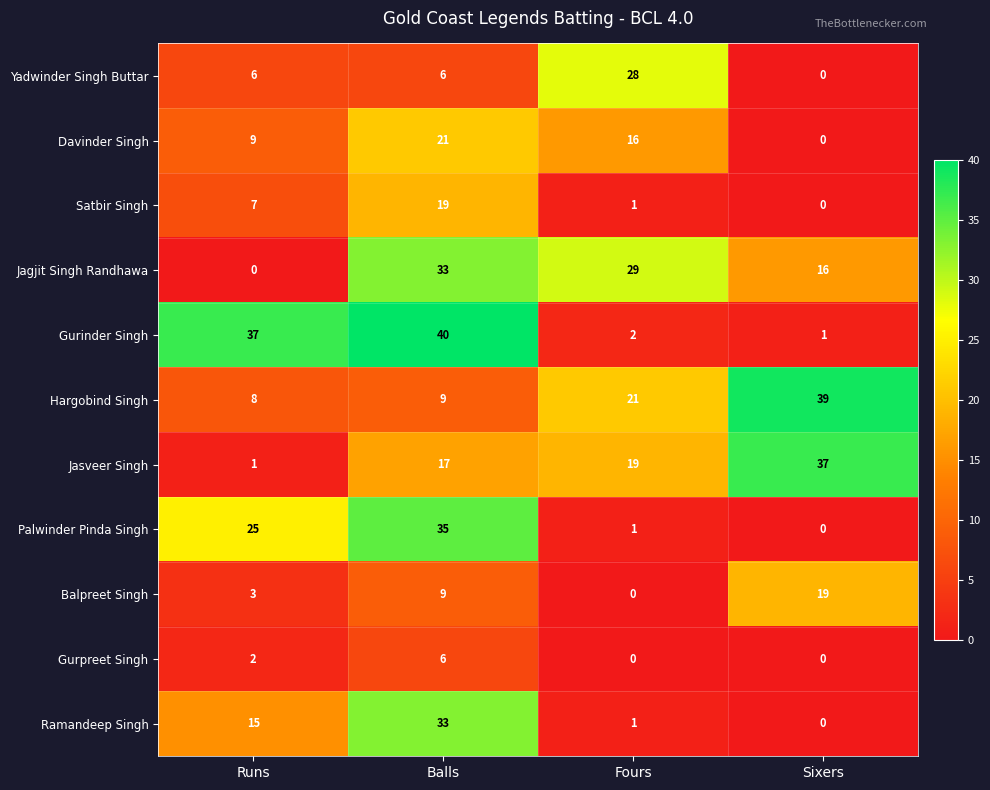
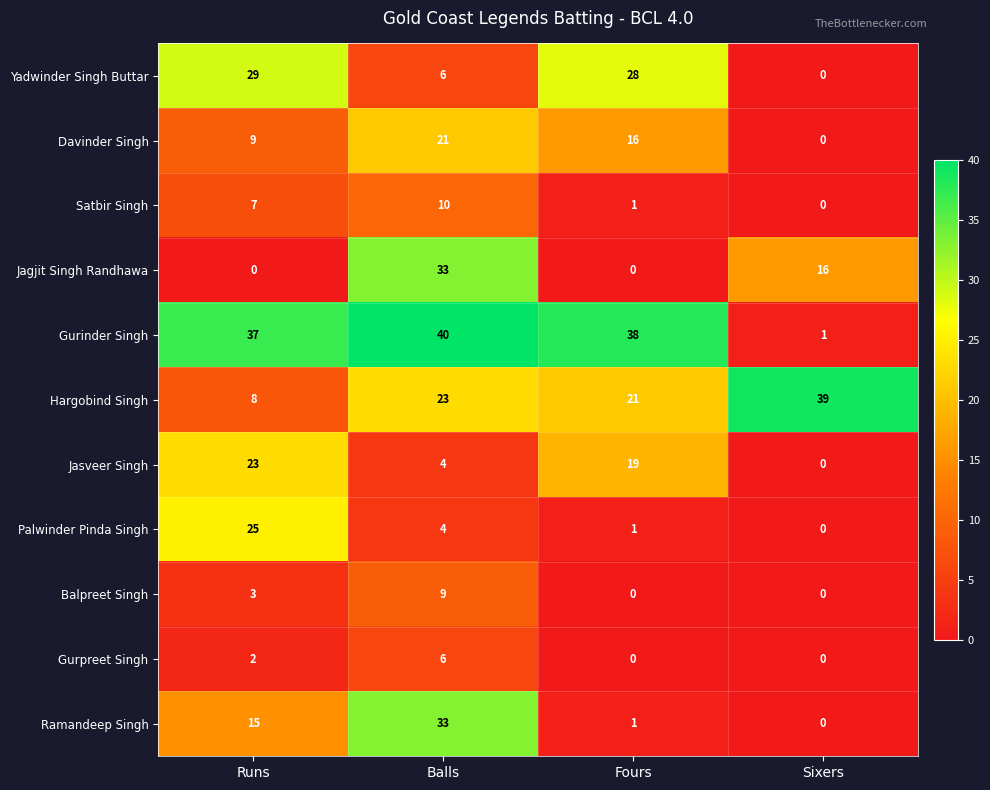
Yadwinder Singh Buttar, Runs: 6 -> 29
Satbir Singh, Balls: 19 -> 10
Jagjit Singh Randhawa, Fours: 29 -> 0
Gurinder Singh, Fours: 2 -> 38
Hargobind Singh, Balls: 9 -> 23
Jasveer Singh, Runs: 1 -> 23
Jasveer Singh, Balls: 17 -> 4
Jasveer Singh, Sixers: 37 -> 0
Palwinder Pinda Singh, Balls: 35 -> 4
Balpreet Singh, Sixers: 19 -> 0
